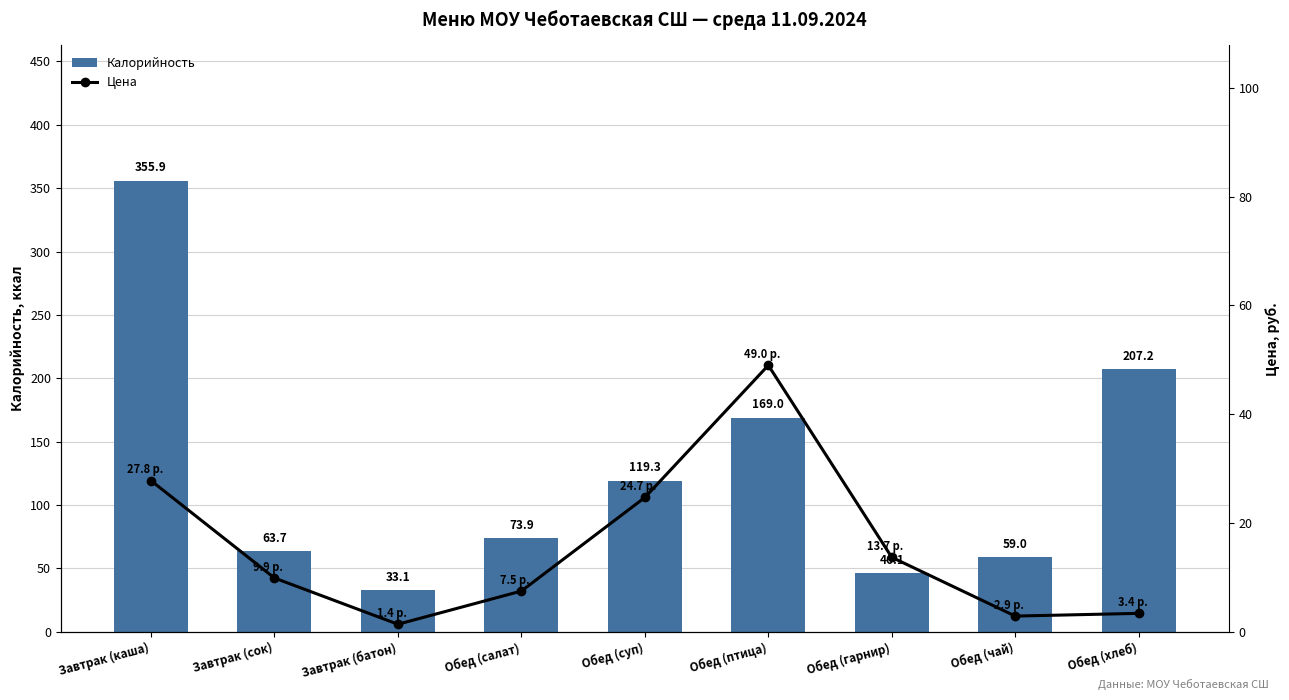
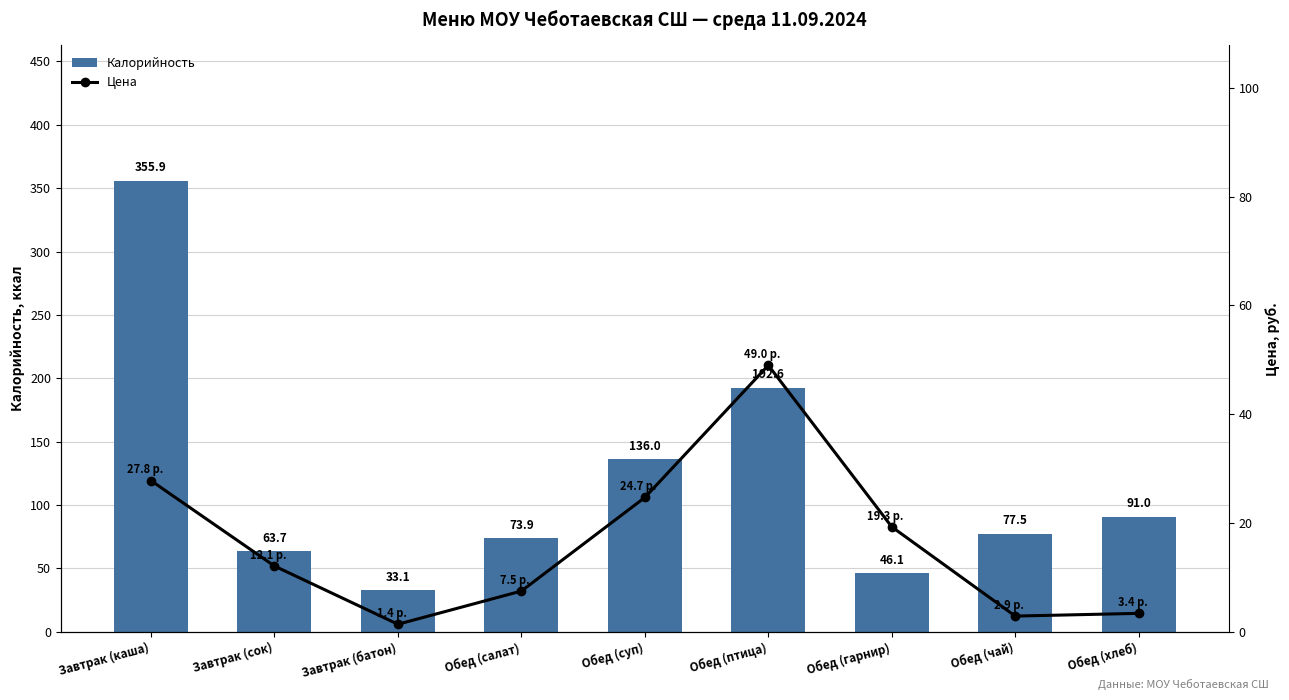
Калорийность, Обед (суп): 119.3 -> 136.0
Калорийность, Обед (птица): 169.0 -> 192.6
Калорийность, Обед (чай): 59.0 -> 77.5
Калорийность, Обед (хлеб): 207.2 -> 91.0
Цена, Завтрак (сок): 9.9 -> 12.1
Цена, Обед (гарнир): 13.7 -> 19.3
